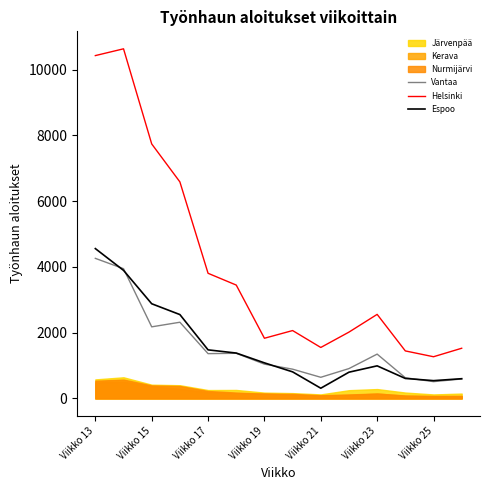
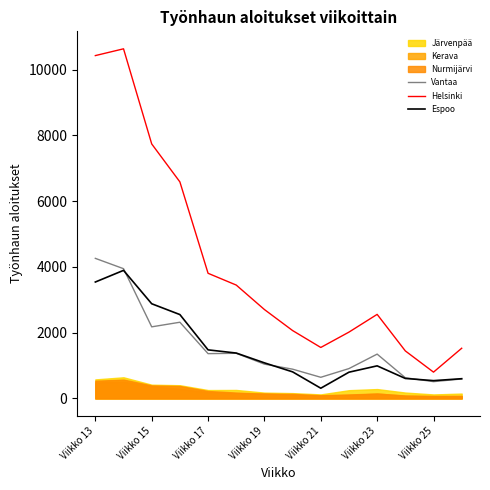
Espoo, Viikko 13: 4600 -> 3500
Helsinki, Viikko 19: 1800 -> 2700
Helsinki, Viikko 25: 1300 -> 800
